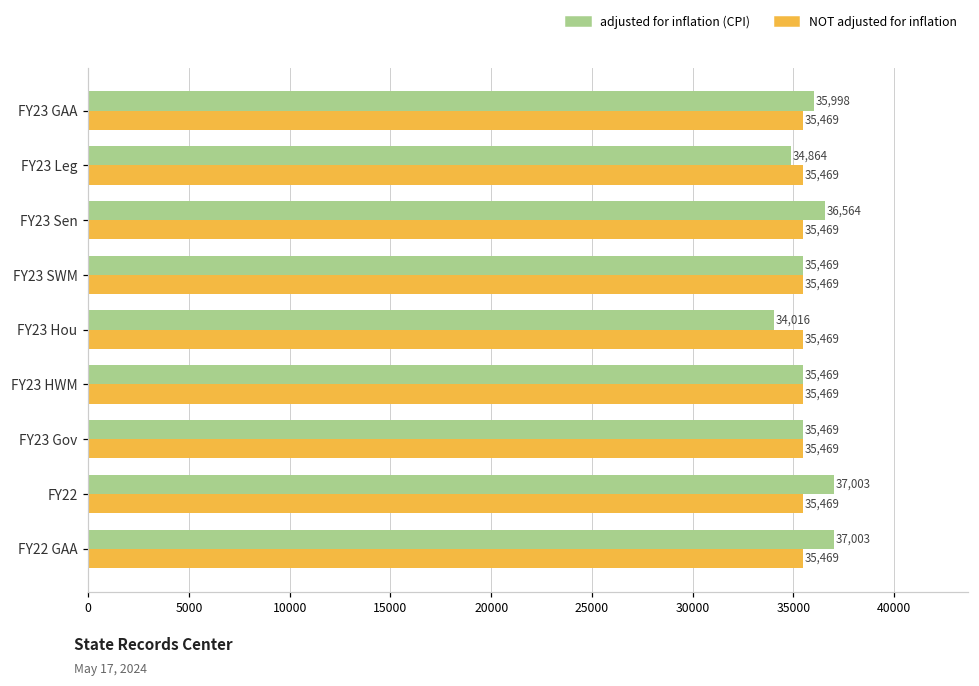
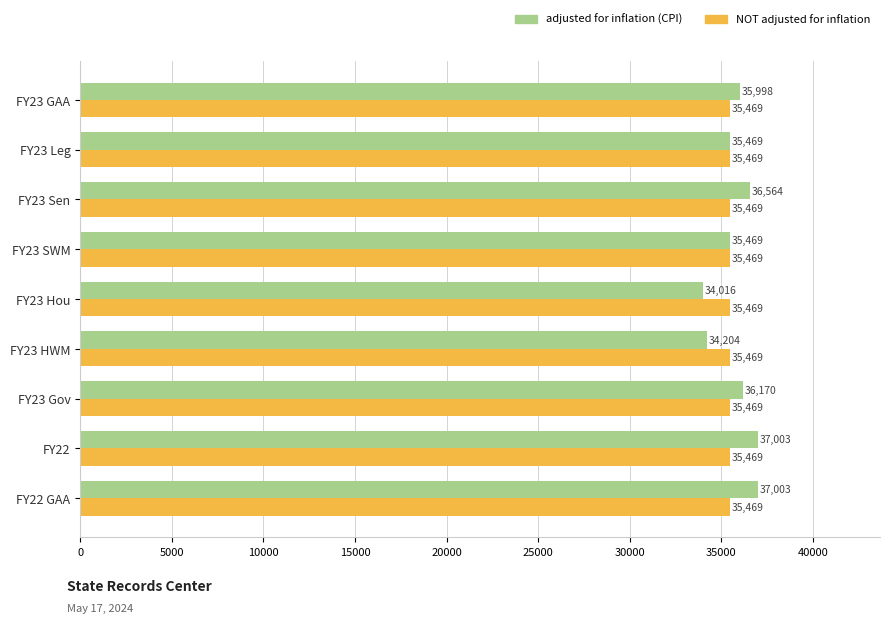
adjusted for inflation (CPI), FY23 Leg: 34,864 -> 35,469
adjusted for inflation (CPI), FY23 HWM: 35,469 -> 34,204
adjusted for inflation (CPI), FY23 Gov: 35,469 -> 36,170
